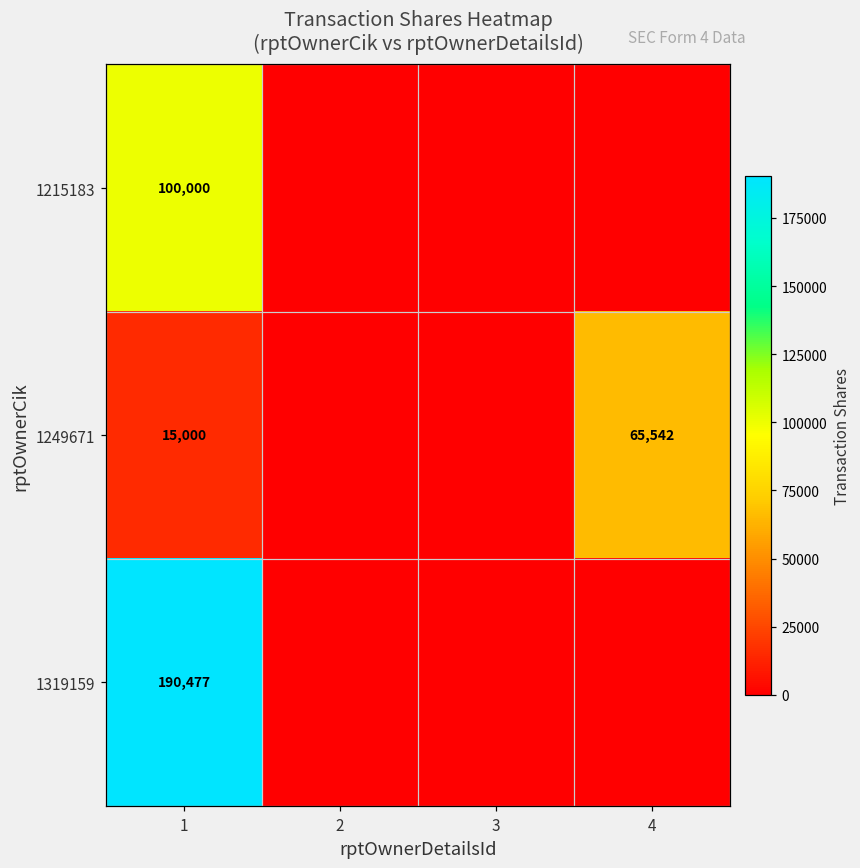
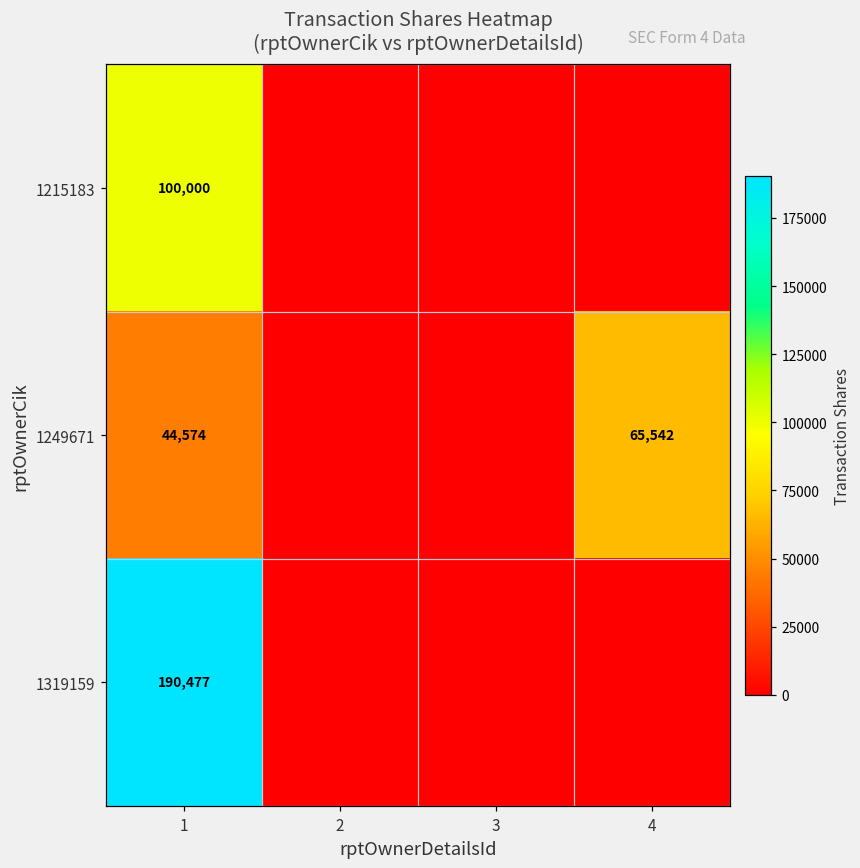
1249671, 1: 15,000 -> 44,574
